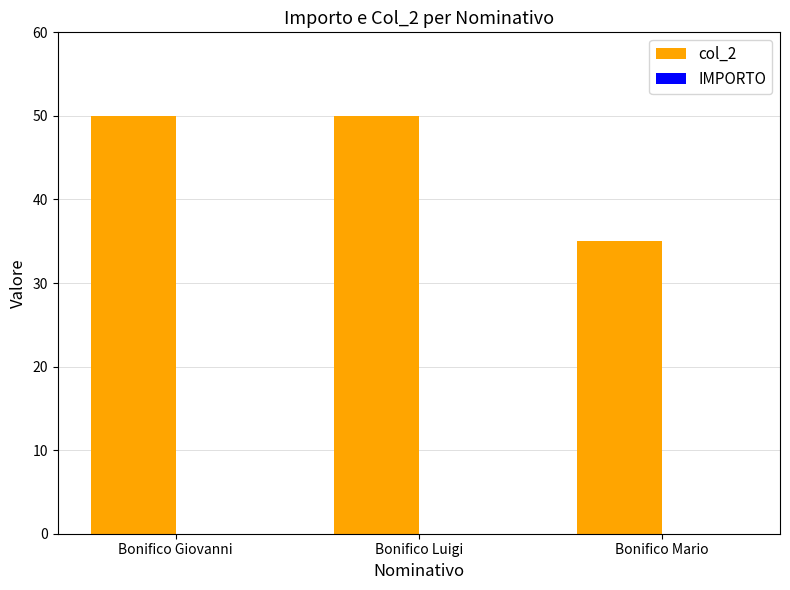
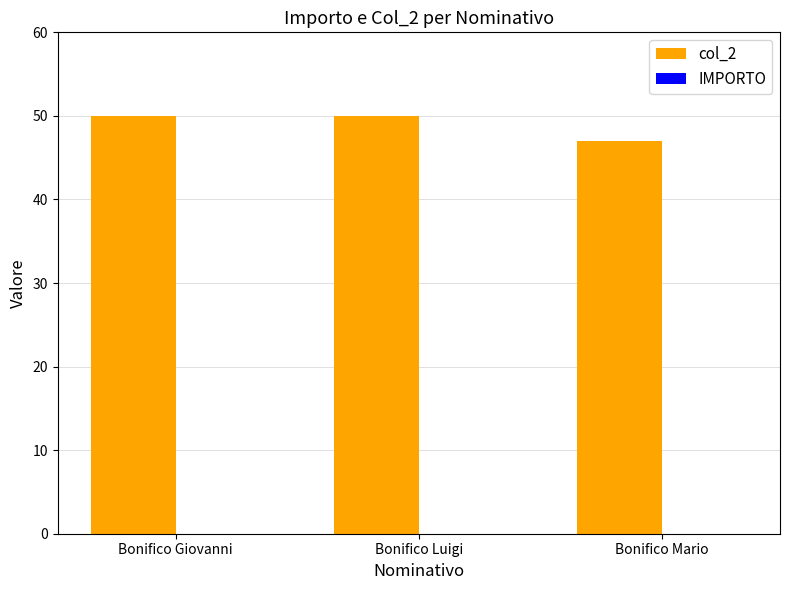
col_2, Bonifico Mario: 35 -> 47
